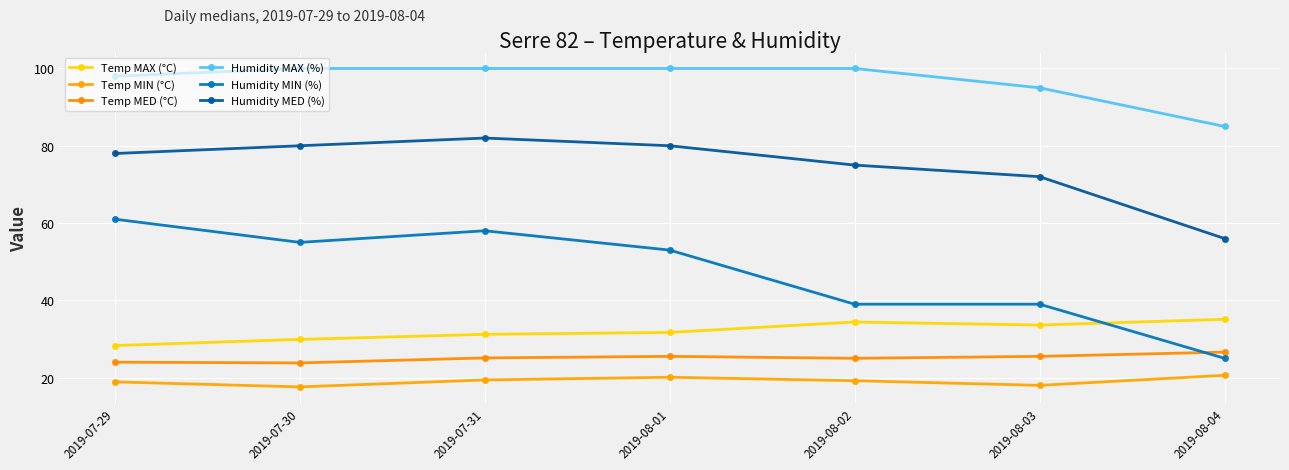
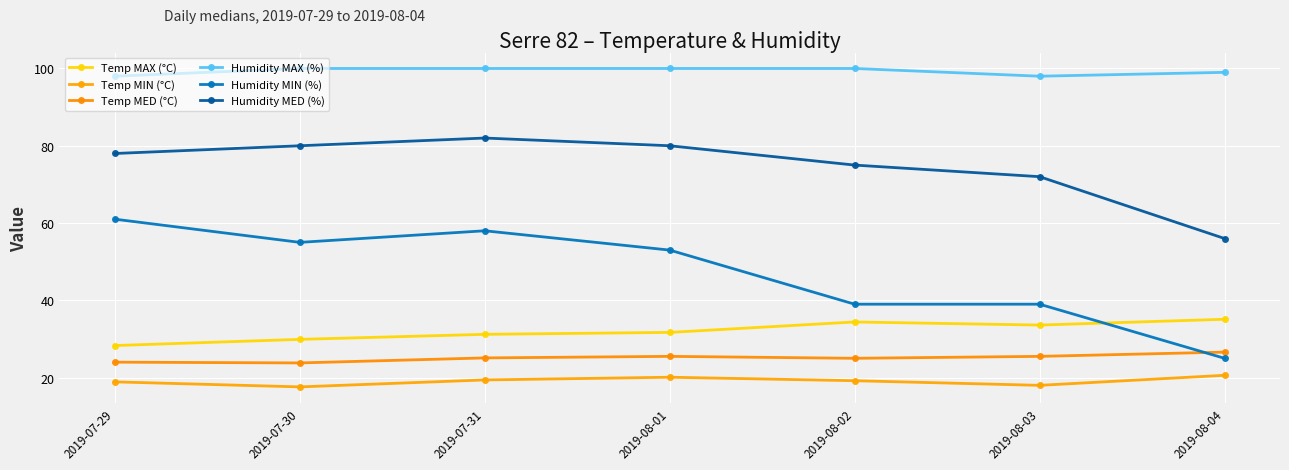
Humidity MAX (%), 2019-08-03: 95 -> 98
Humidity MAX (%), 2019-08-04: 85 -> 99
